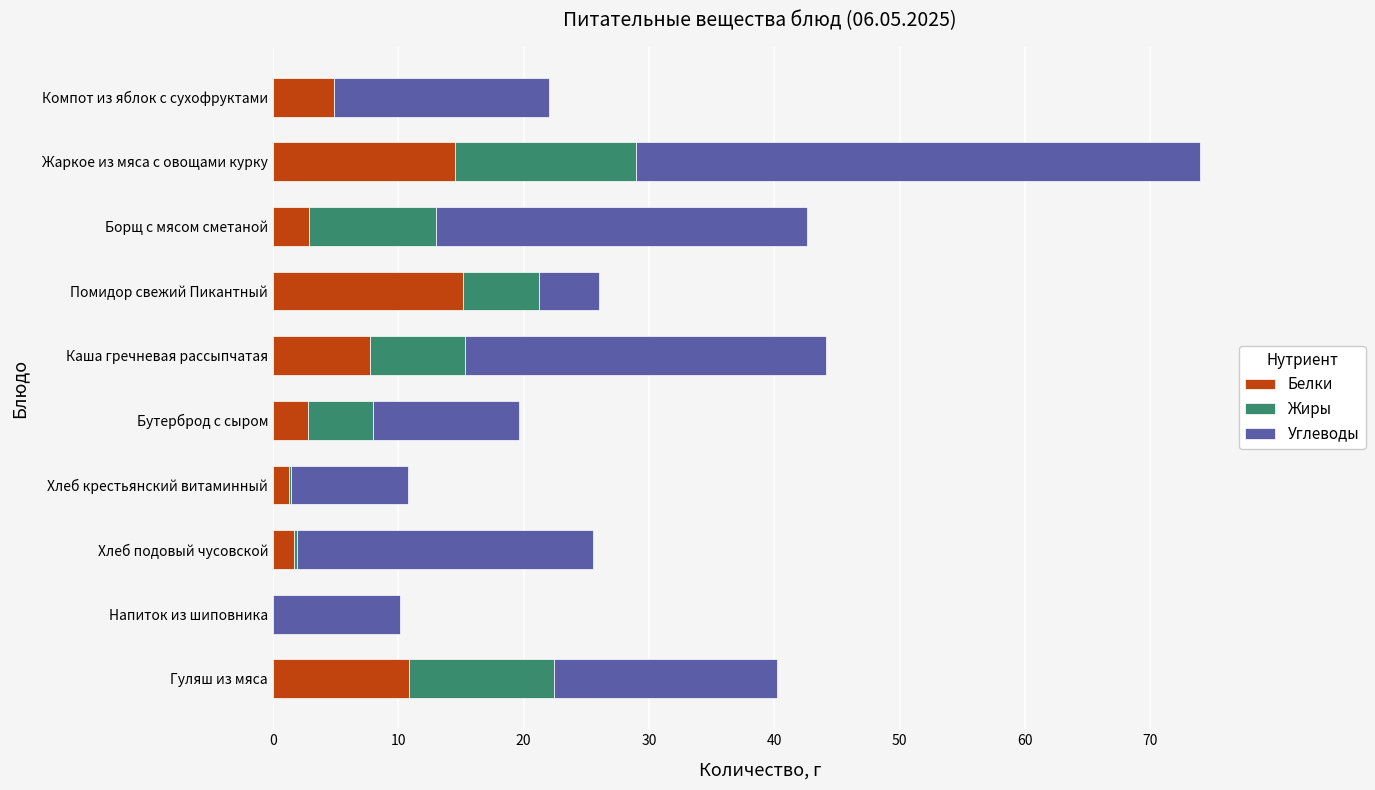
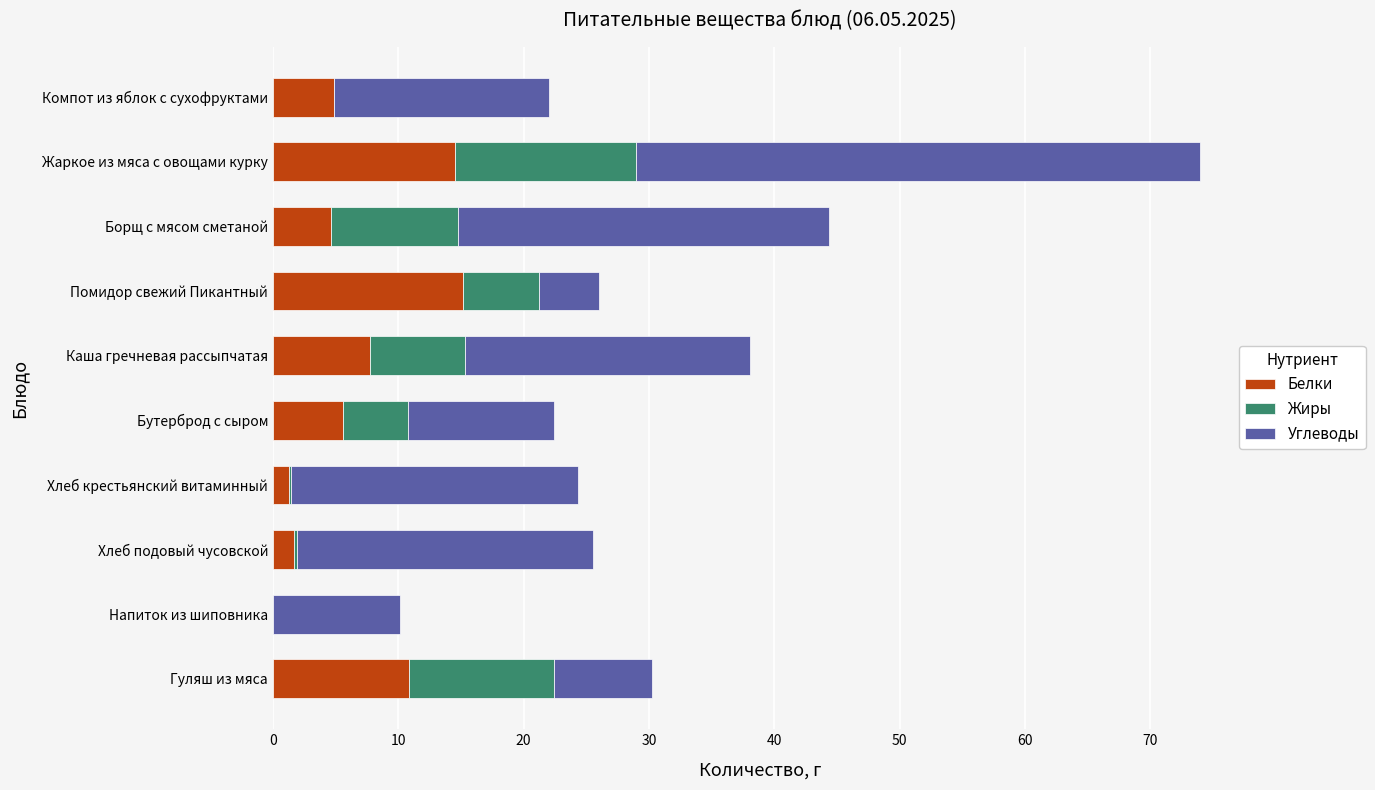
Белки, Борщ с мясом сметаной: 2.9 -> 4.6
Углеводы, Каша гречневая рассыпчатая: 28.8 -> 22.7
Белки, Бутерброд с сыром: 2.8 -> 5.6
Углеводы, Хлеб крестьянский витаминный: 9.4 -> 22.9
Углеводы, Гуляш из мяса: 17.7 -> 7.8
